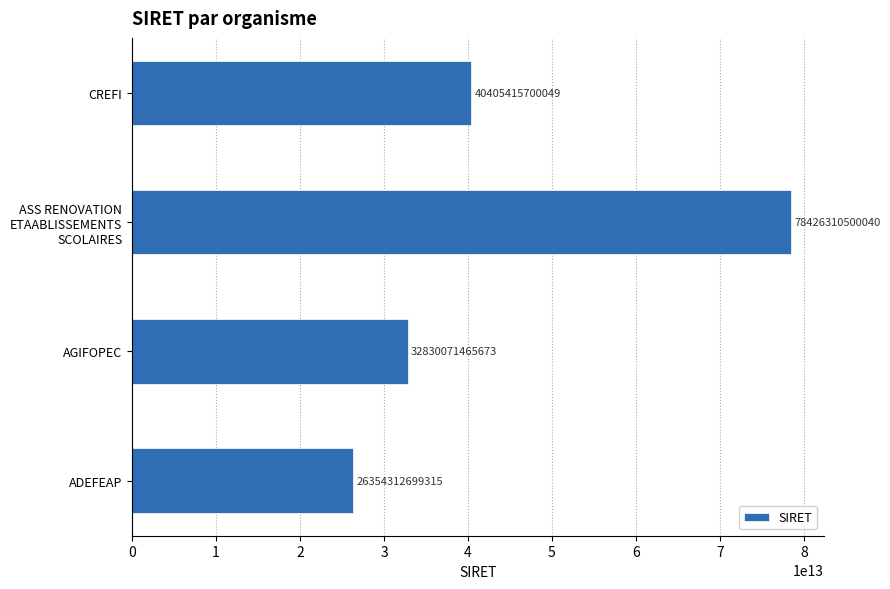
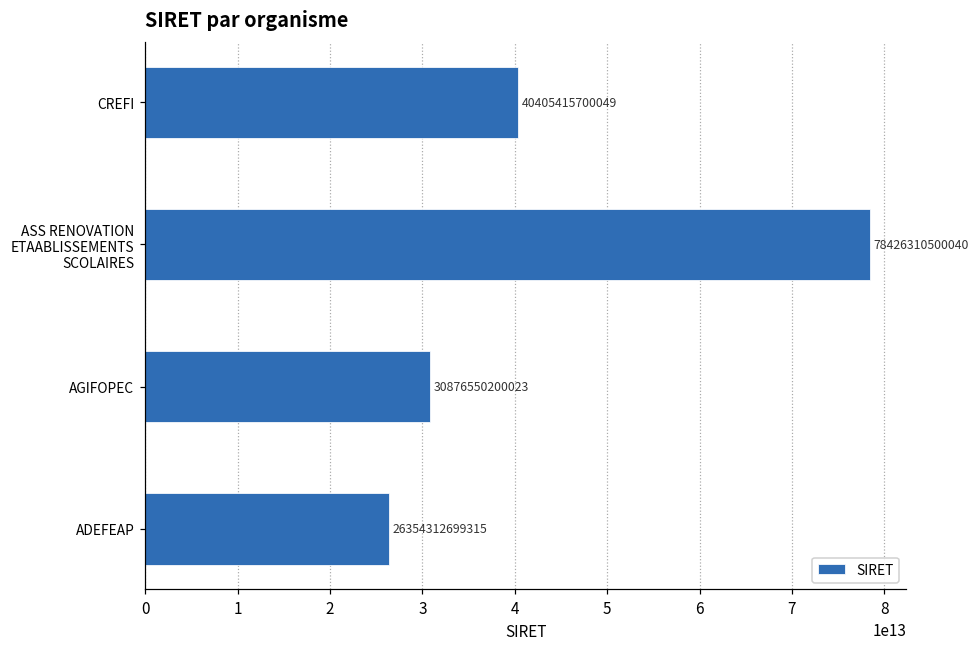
AGIFOPEC: 32830071465673 -> 30876550200023
